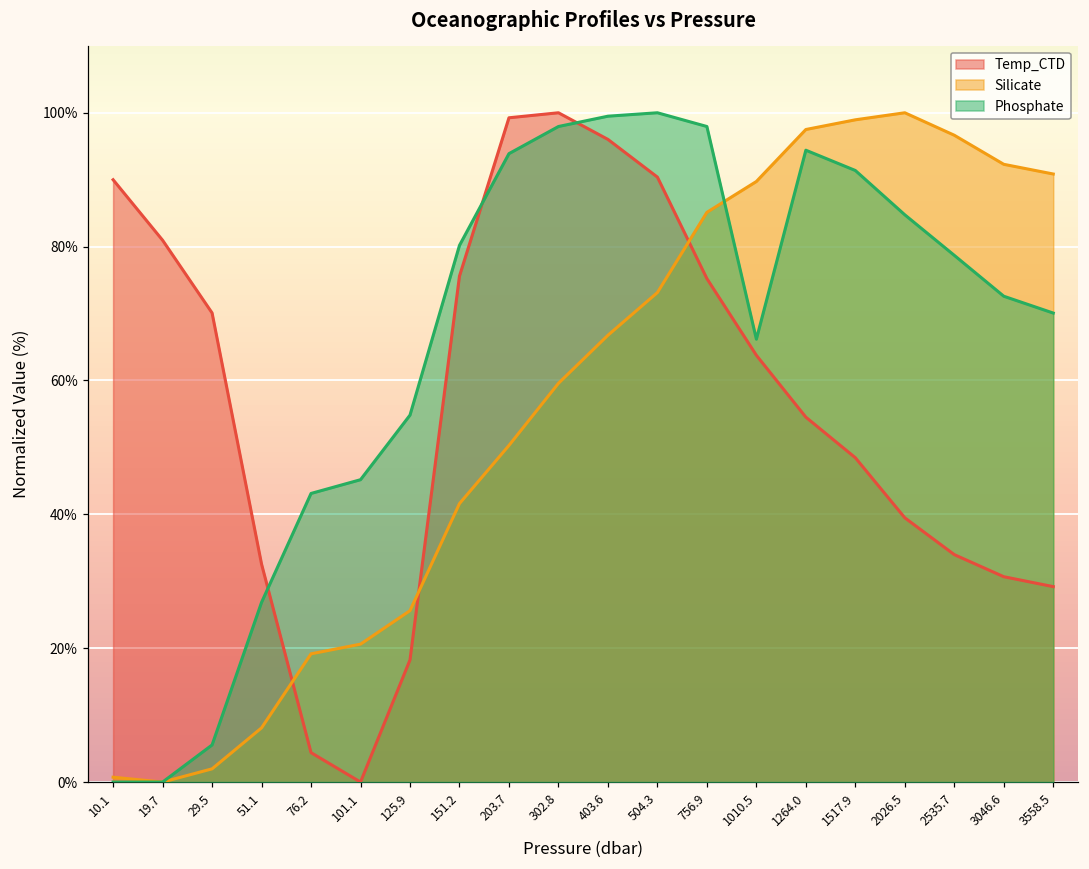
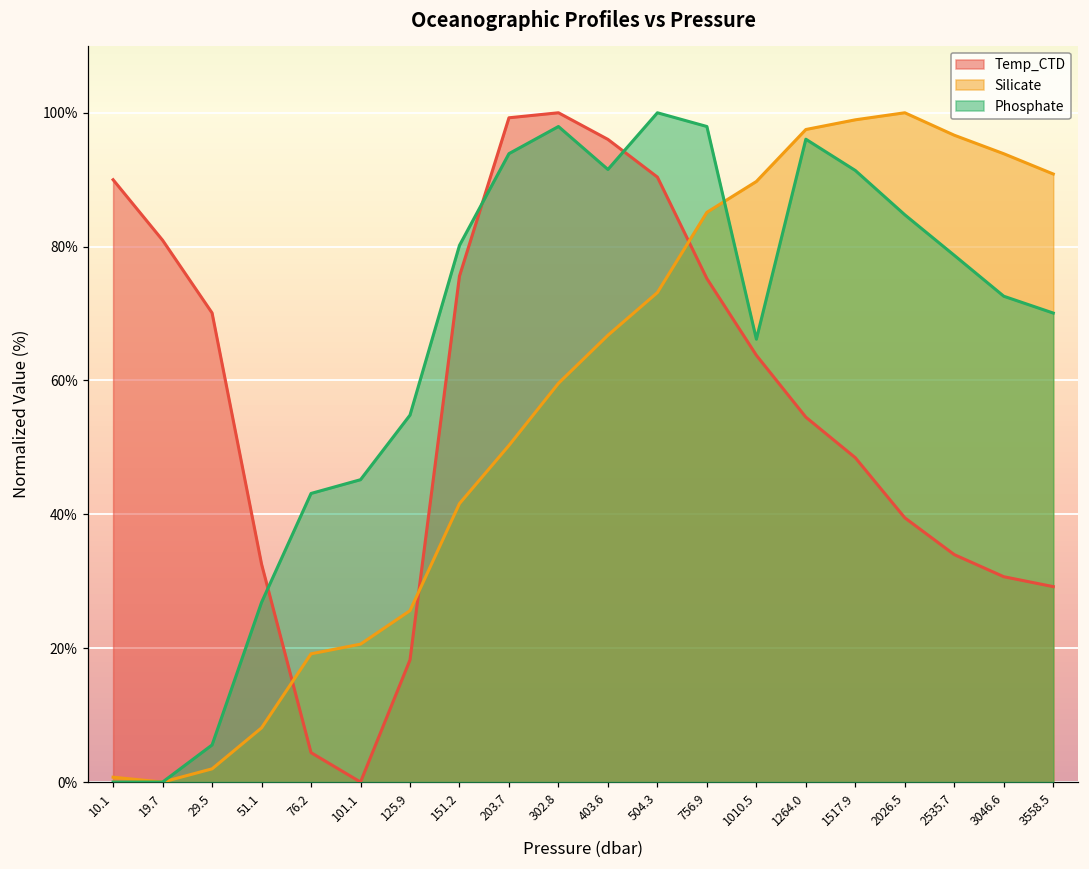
Phosphate, 403.6: 99% -> 92%
Phosphate, 1264.0: 94% -> 96%
Silicate, 3046.6: 92% -> 94%
